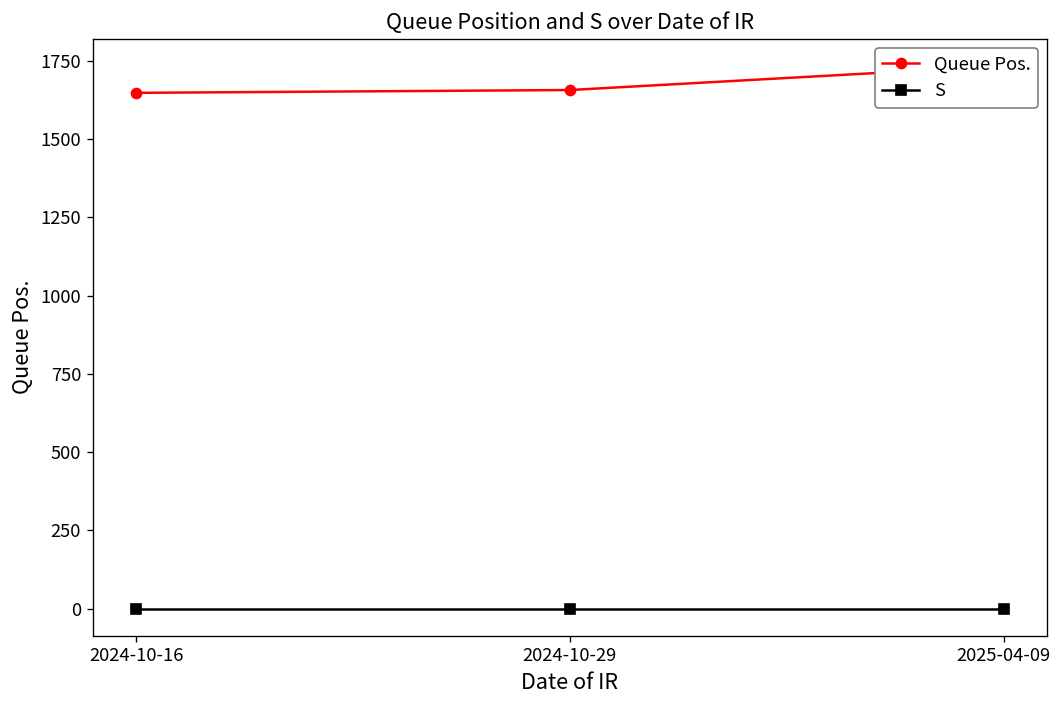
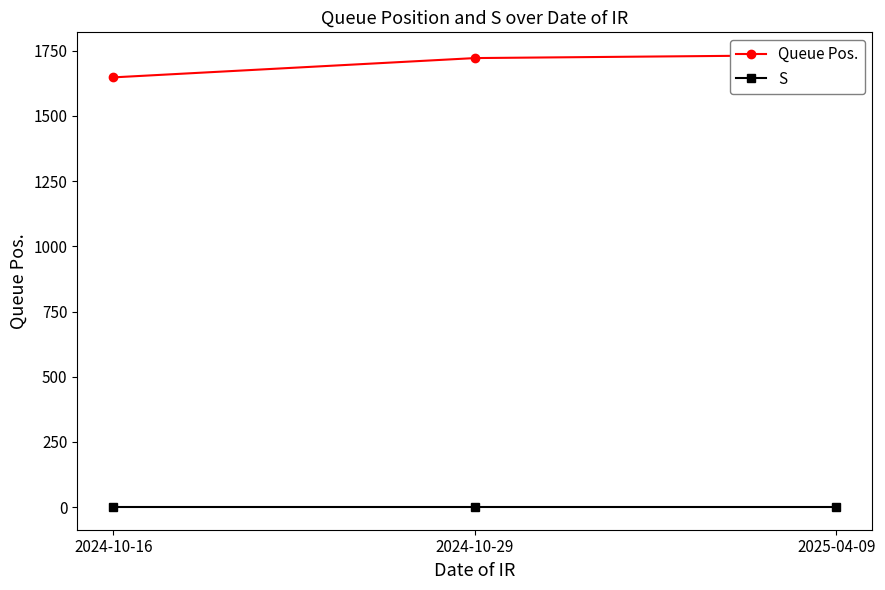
Queue Pos., 2024-10-29: 1660 -> 1720
